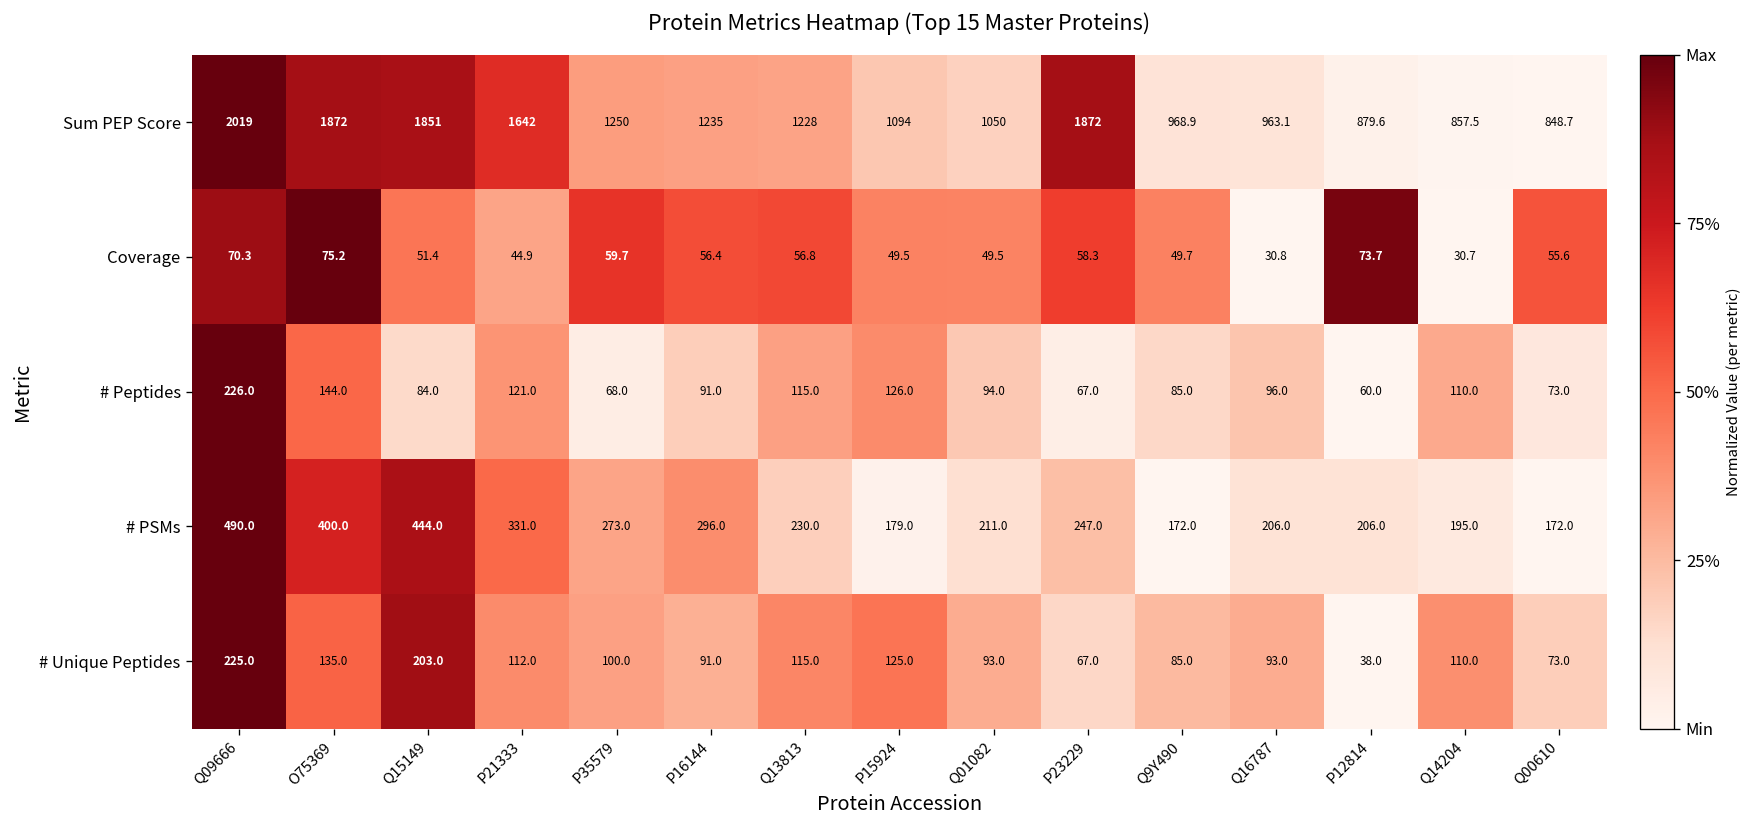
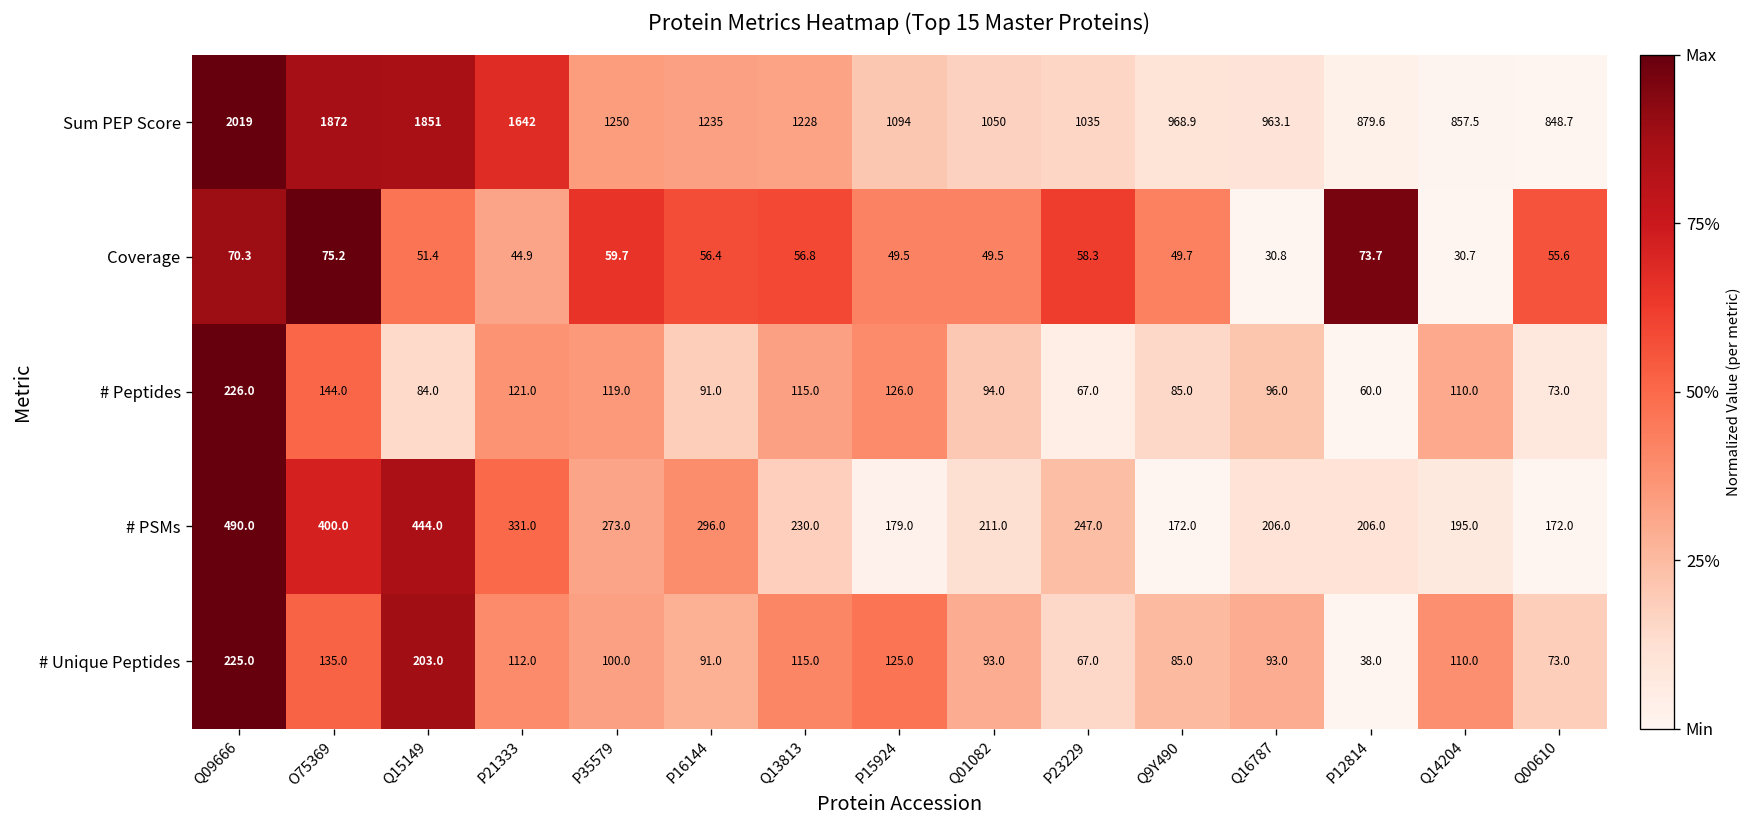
Sum PEP Score, P23229: 1872 -> 1035
# Peptides, P35579: 68.0 -> 119.0
